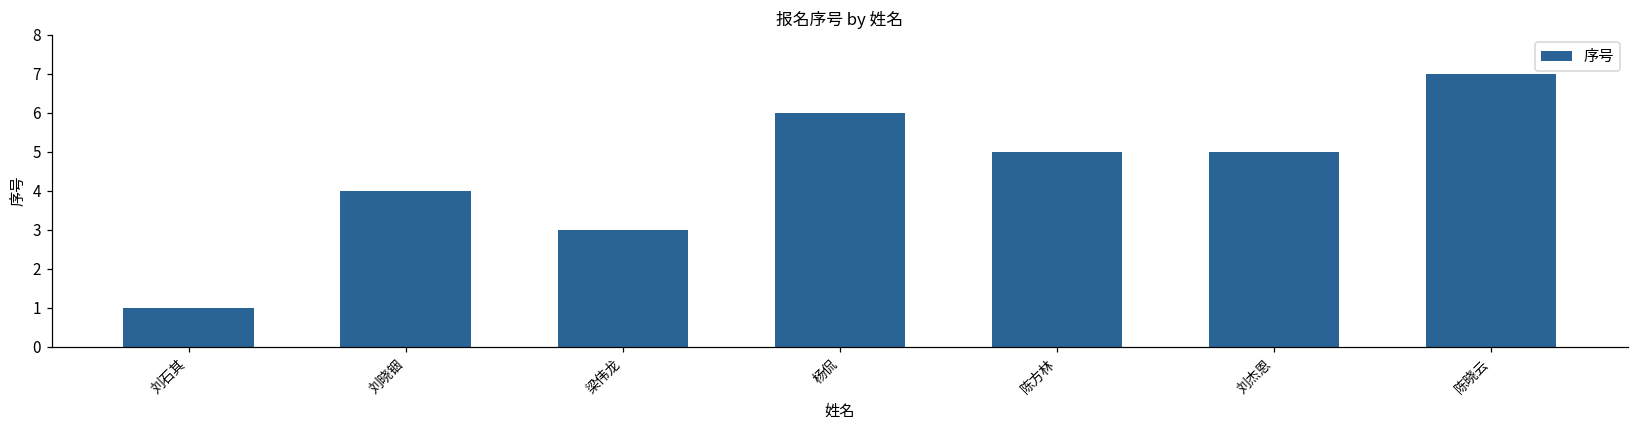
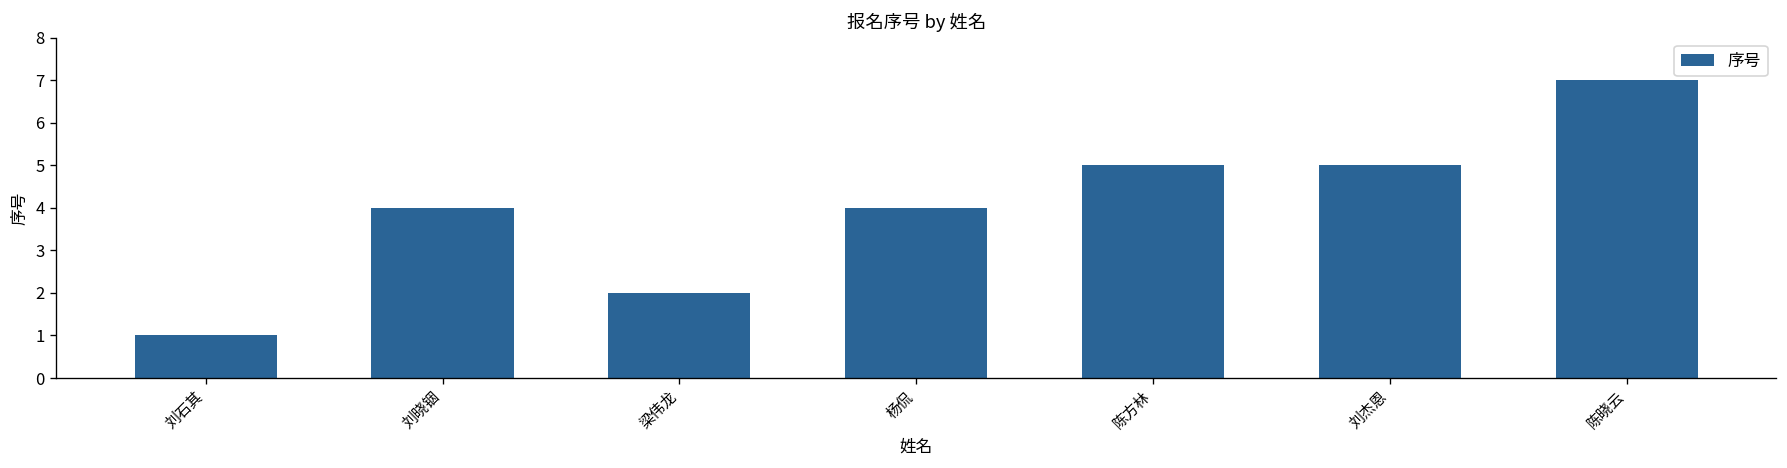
梁伟龙: 3 -> 2
杨侃: 6 -> 4
